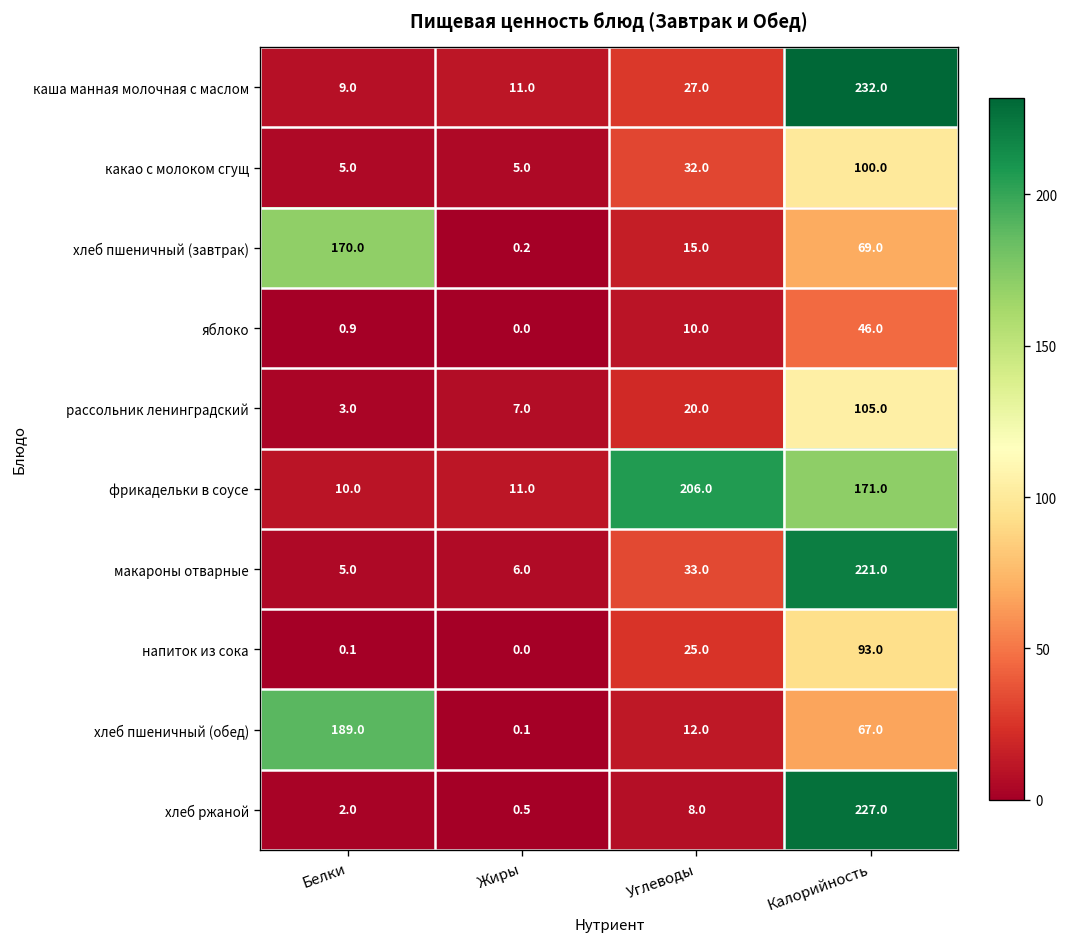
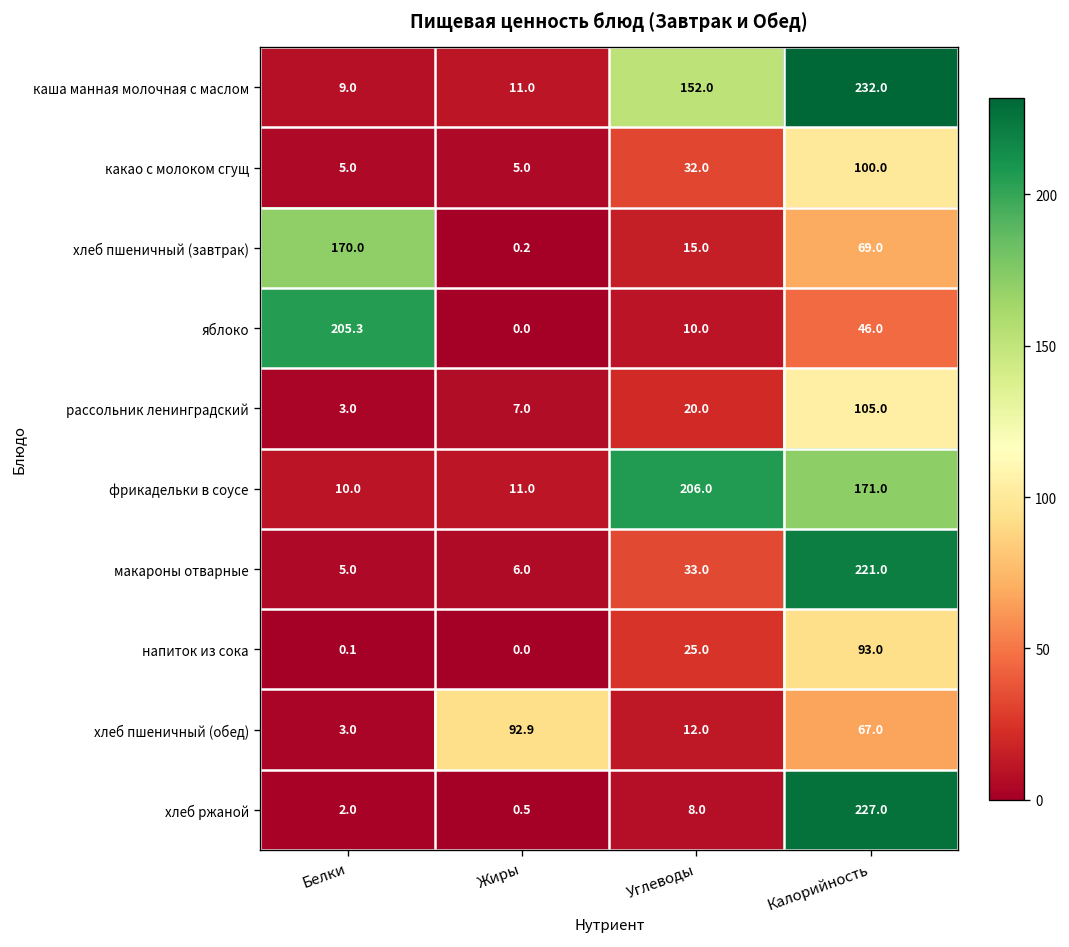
каша манная молочная с маслом, Углеводы: 27.0 -> 152.0
яблоко, Белки: 0.9 -> 205.3
хлеб пшеничный (обед), Белки: 189.0 -> 3.0
хлеб пшеничный (обед), Жиры: 0.1 -> 92.9
